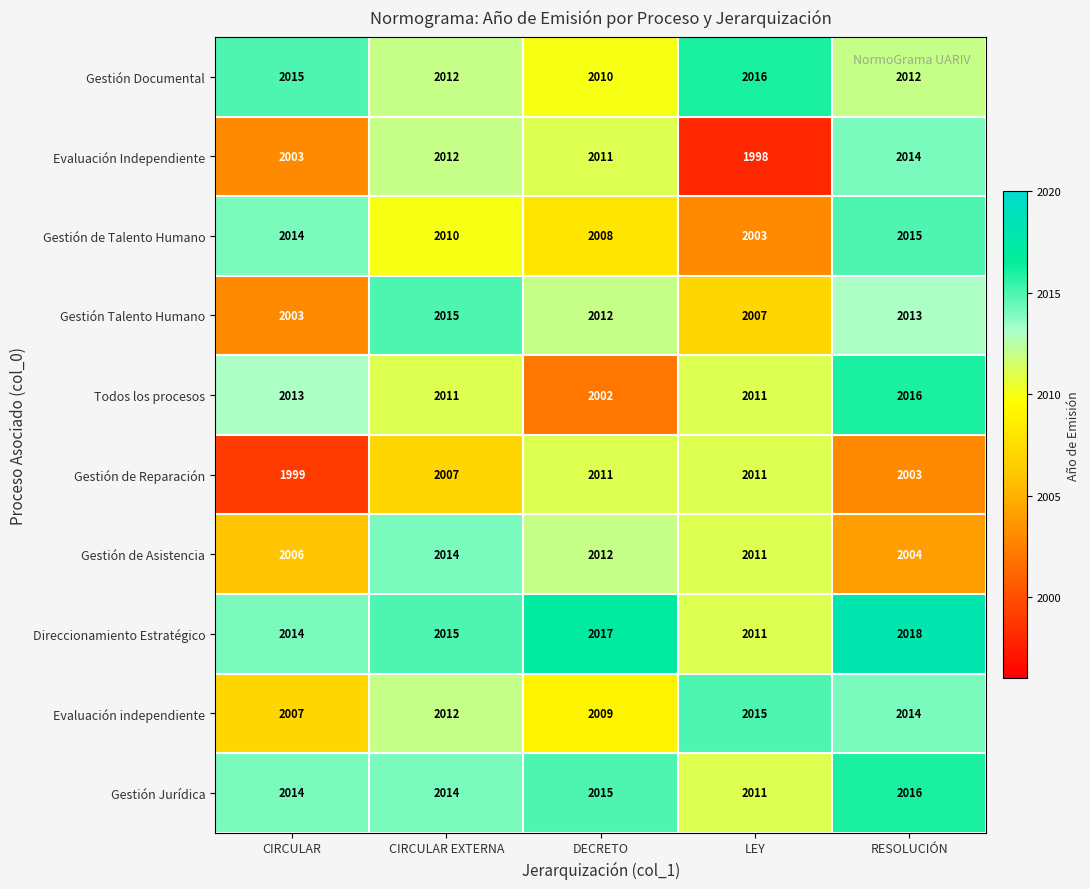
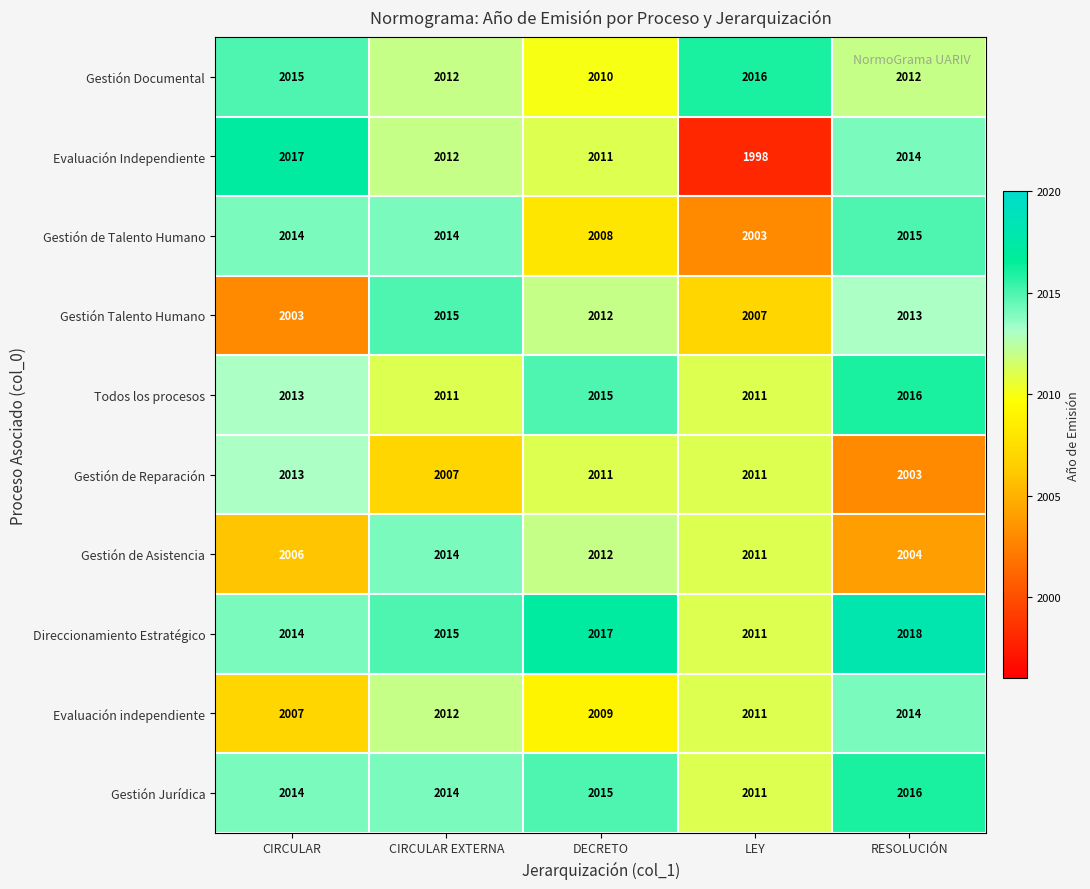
Evaluación Independiente, CIRCULAR: 2003 -> 2017
Gestión de Talento Humano, CIRCULAR EXTERNA: 2010 -> 2014
Todos los procesos, DECRETO: 2002 -> 2015
Gestión de Reparación, CIRCULAR: 1999 -> 2013
Evaluación independiente, LEY: 2015 -> 2011
